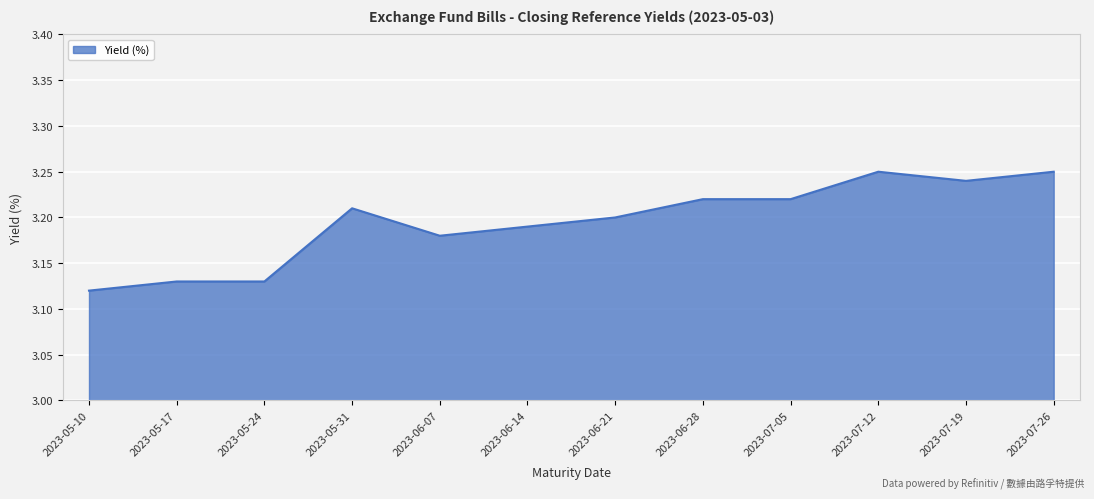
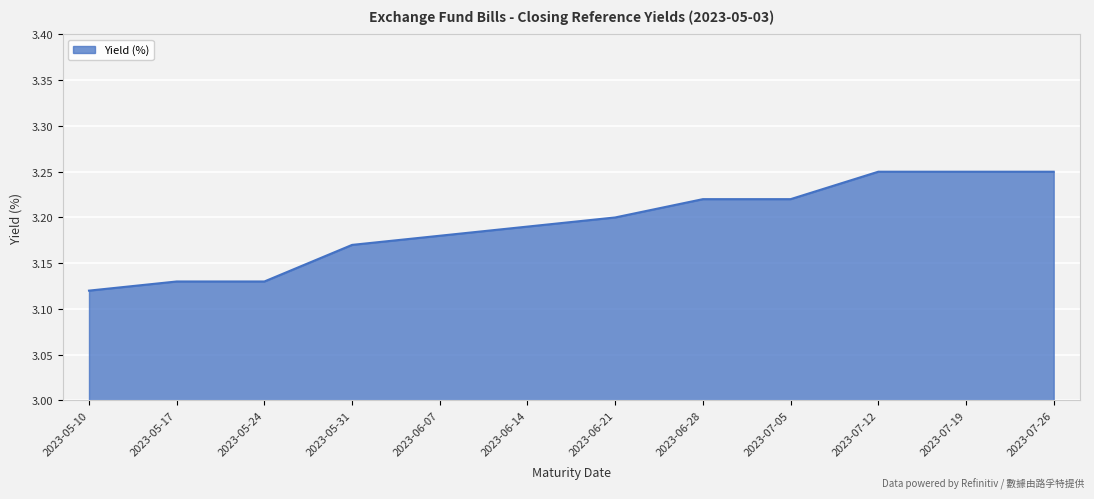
2023-05-31: 3.21 -> 3.17
2023-07-19: 3.24 -> 3.25
